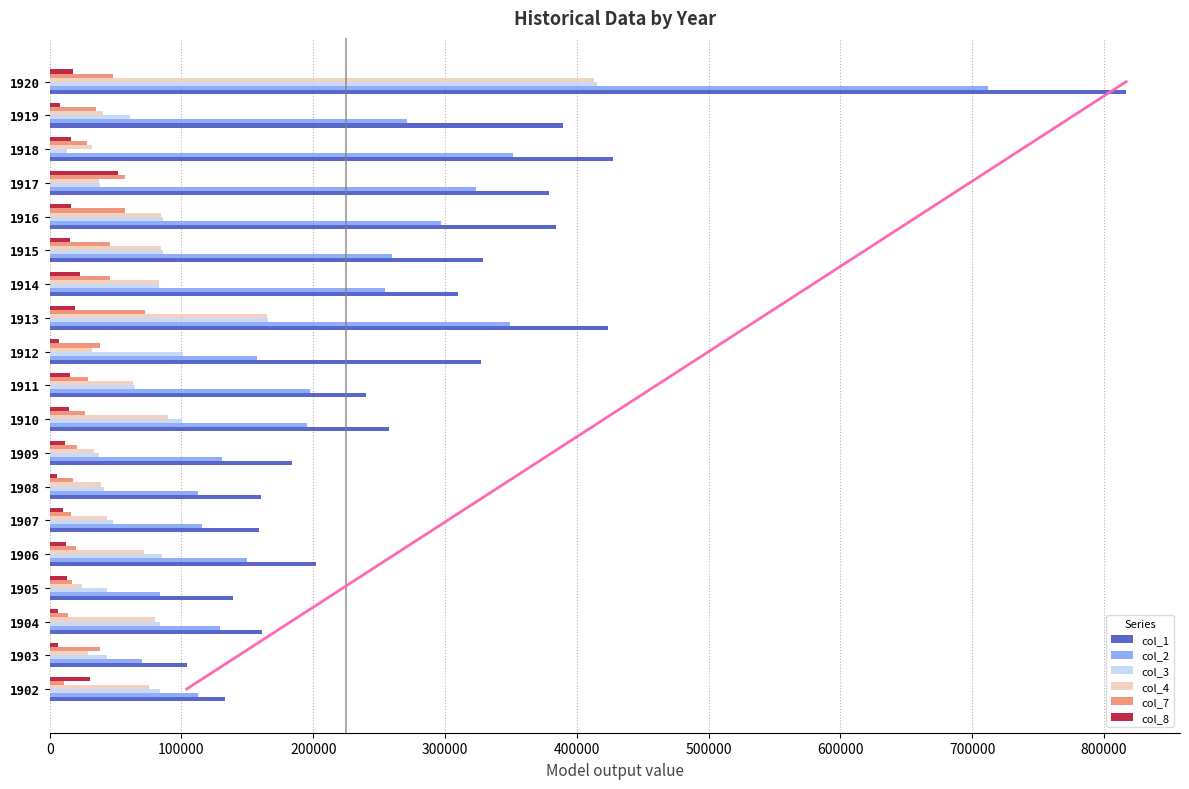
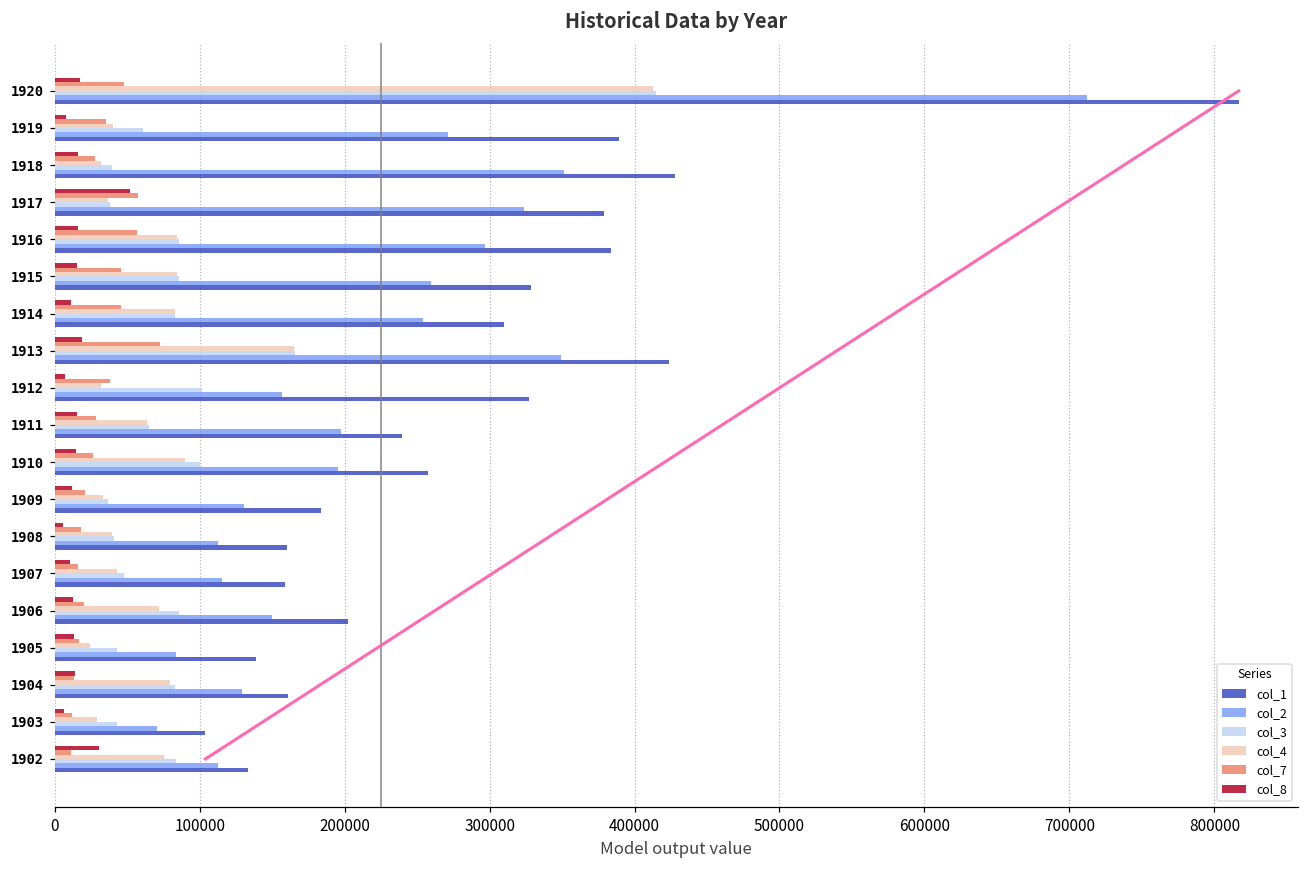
col_3, 1918: 13000 -> 39000
col_8, 1914: 23000 -> 12000
col_8, 1904: 7000 -> 14000
col_7, 1903: 38000 -> 12000
